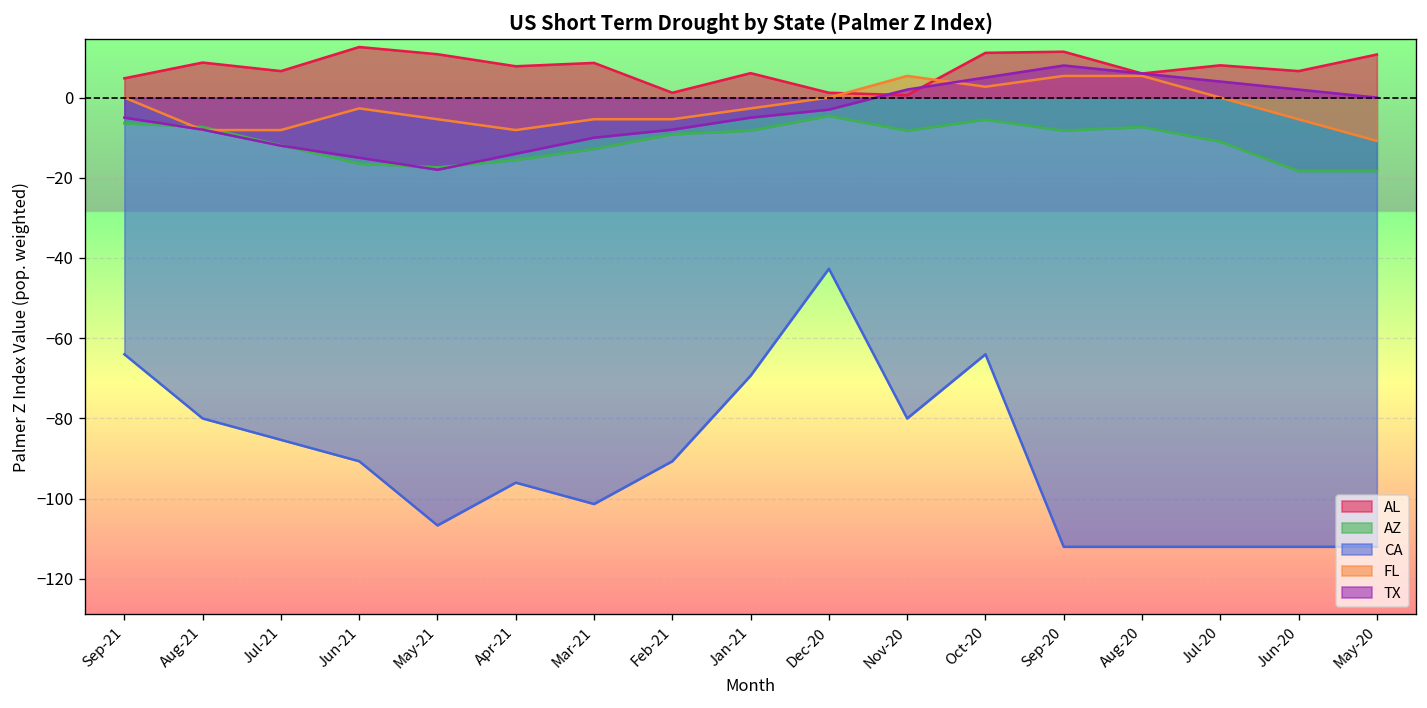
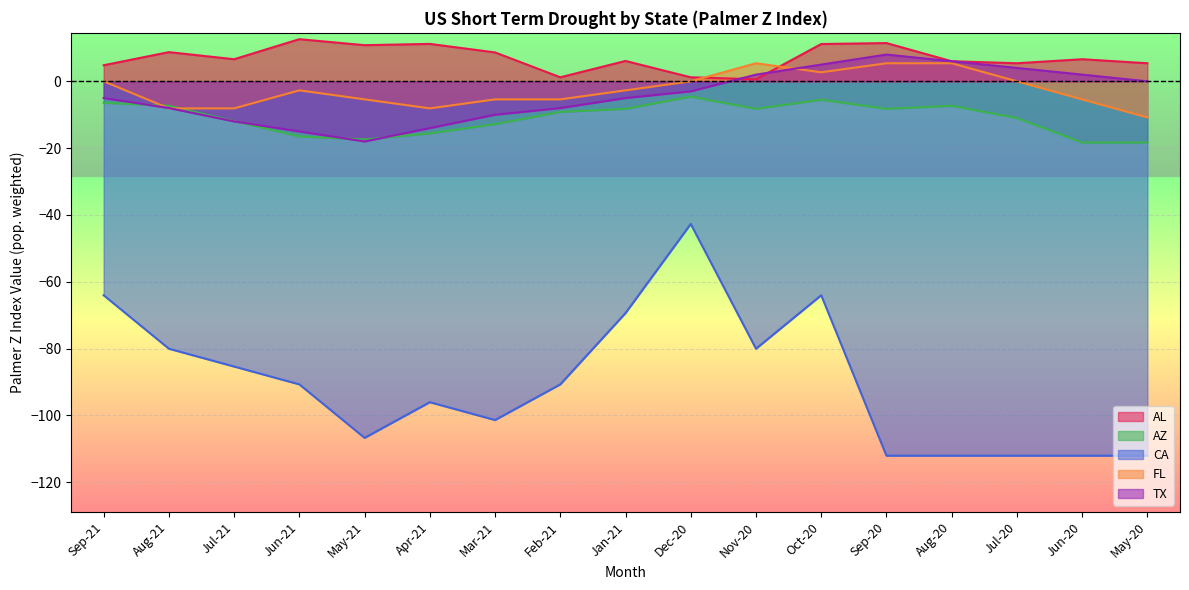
AL, Apr-21: 8 -> 11
AL, Jul-20: 8 -> 5
AL, May-20: 11 -> 5
